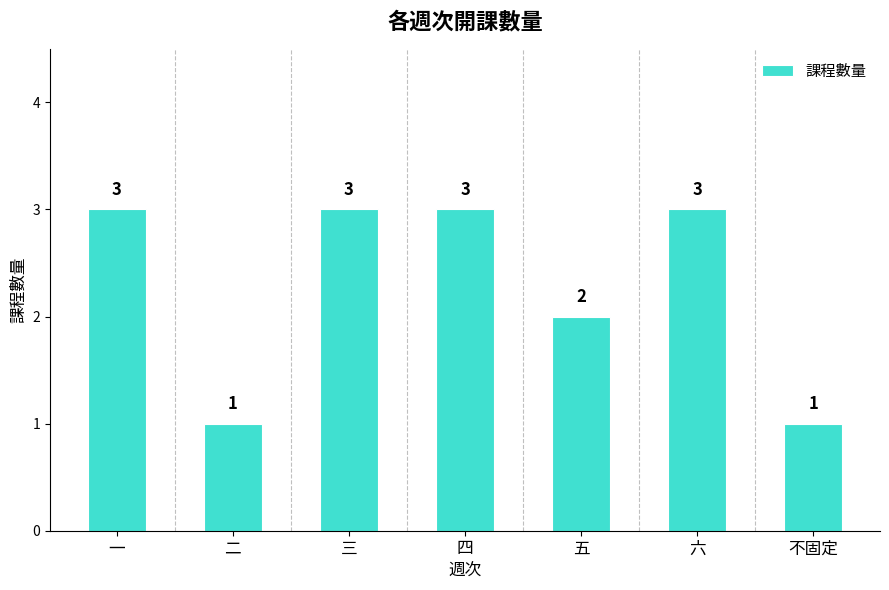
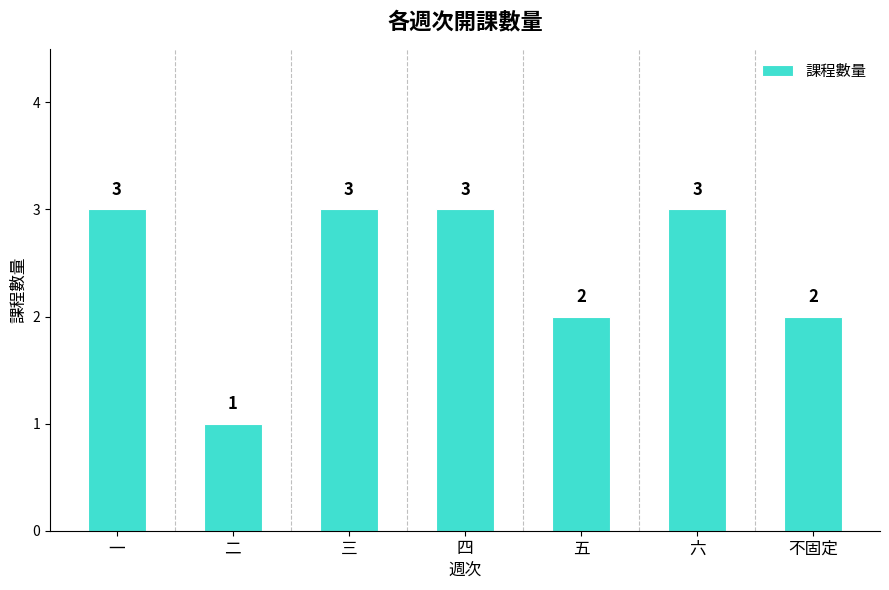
不固定: 1 -> 2
